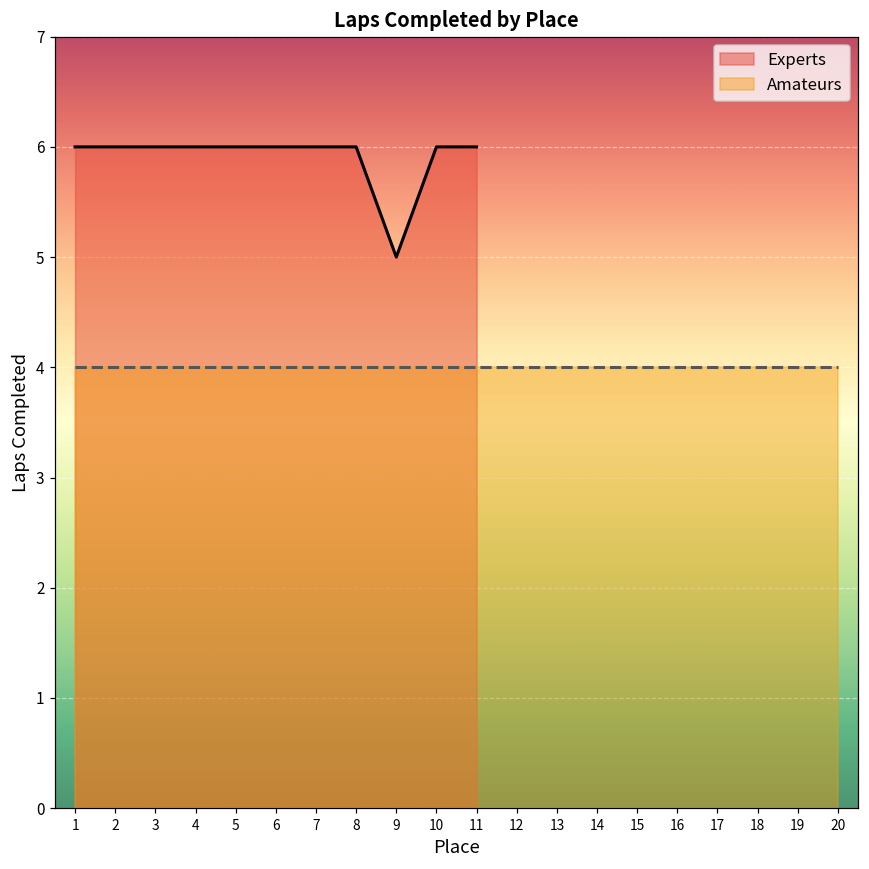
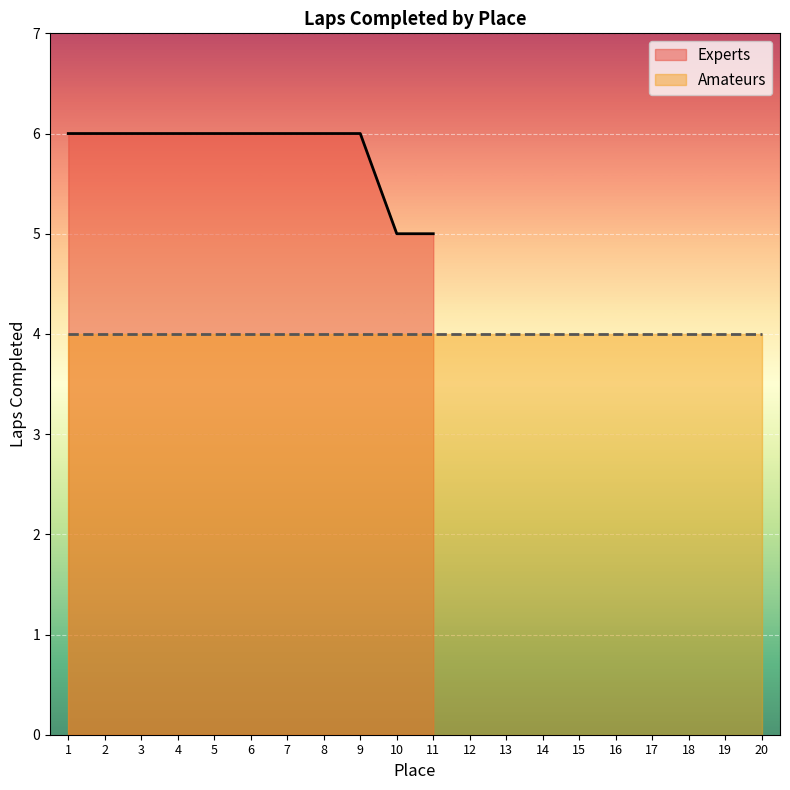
Experts, 9: 5 -> 6
Experts, 10: 6 -> 5
Experts, 11: 6 -> 5
